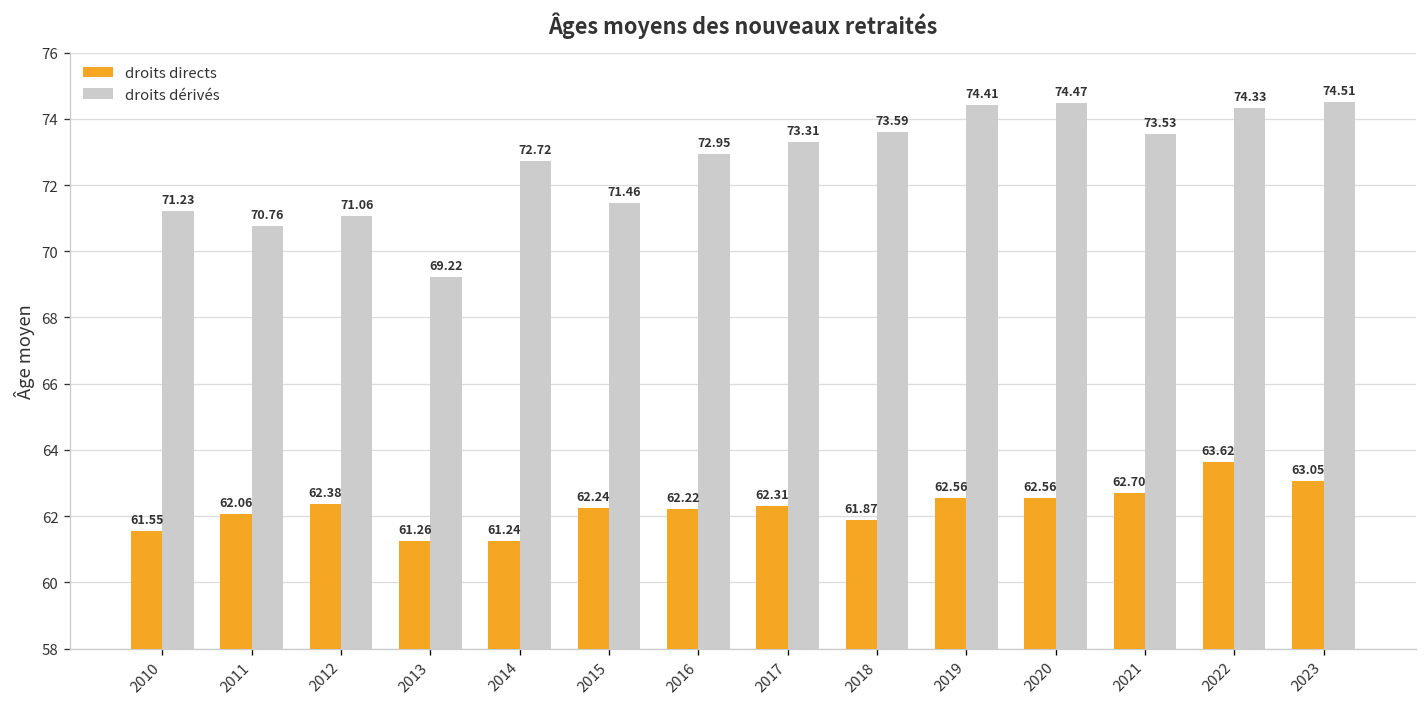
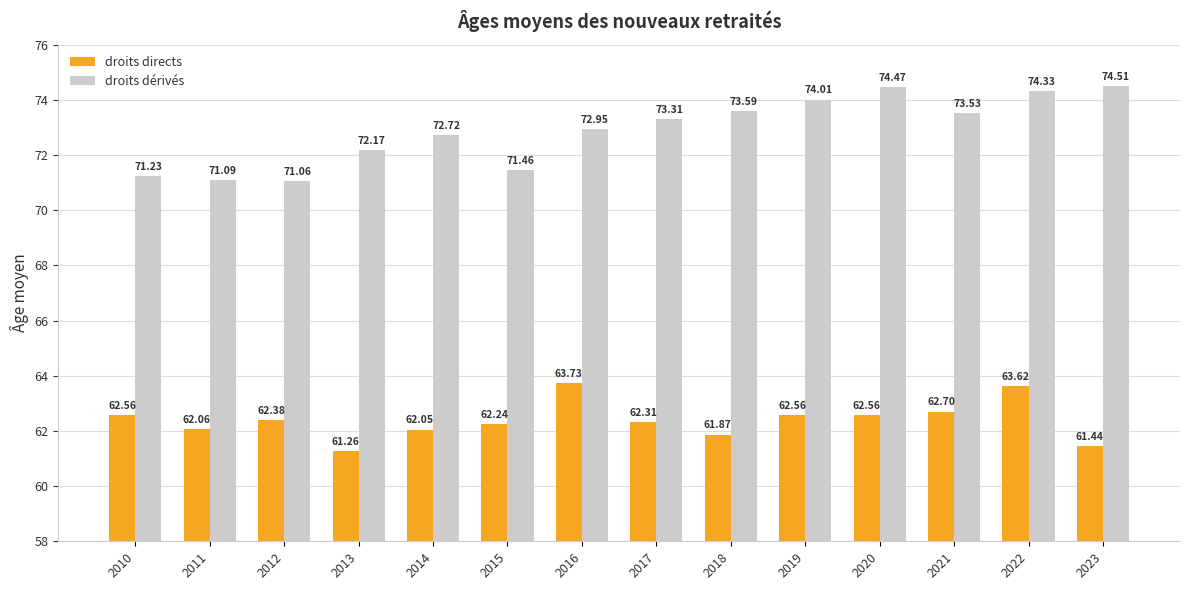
droits directs, 2010: 61.55 -> 62.56
droits dérivés, 2011: 70.76 -> 71.09
droits dérivés, 2013: 69.22 -> 72.17
droits directs, 2014: 61.24 -> 62.05
droits directs, 2016: 62.22 -> 63.73
droits dérivés, 2019: 74.41 -> 74.01
droits directs, 2023: 63.05 -> 61.44
